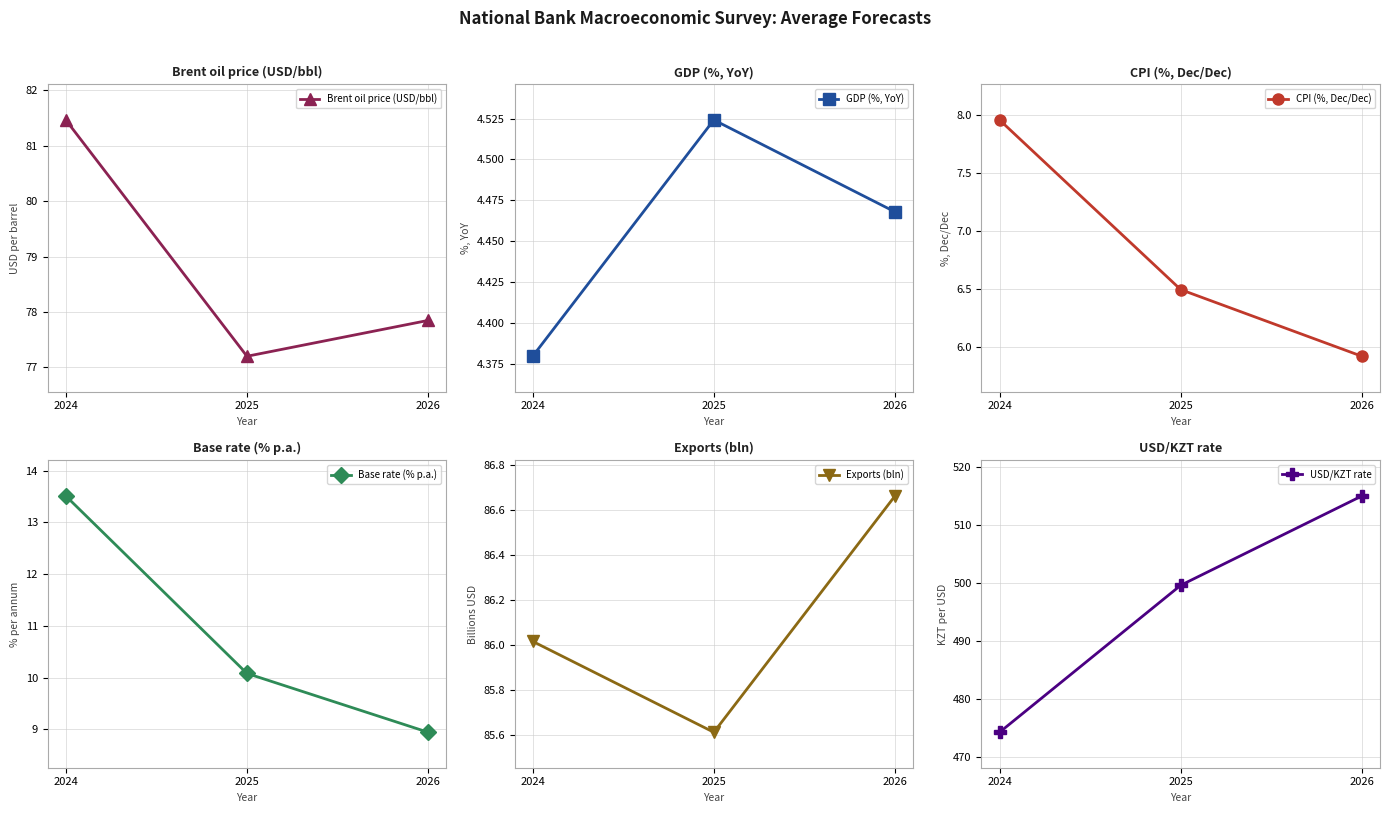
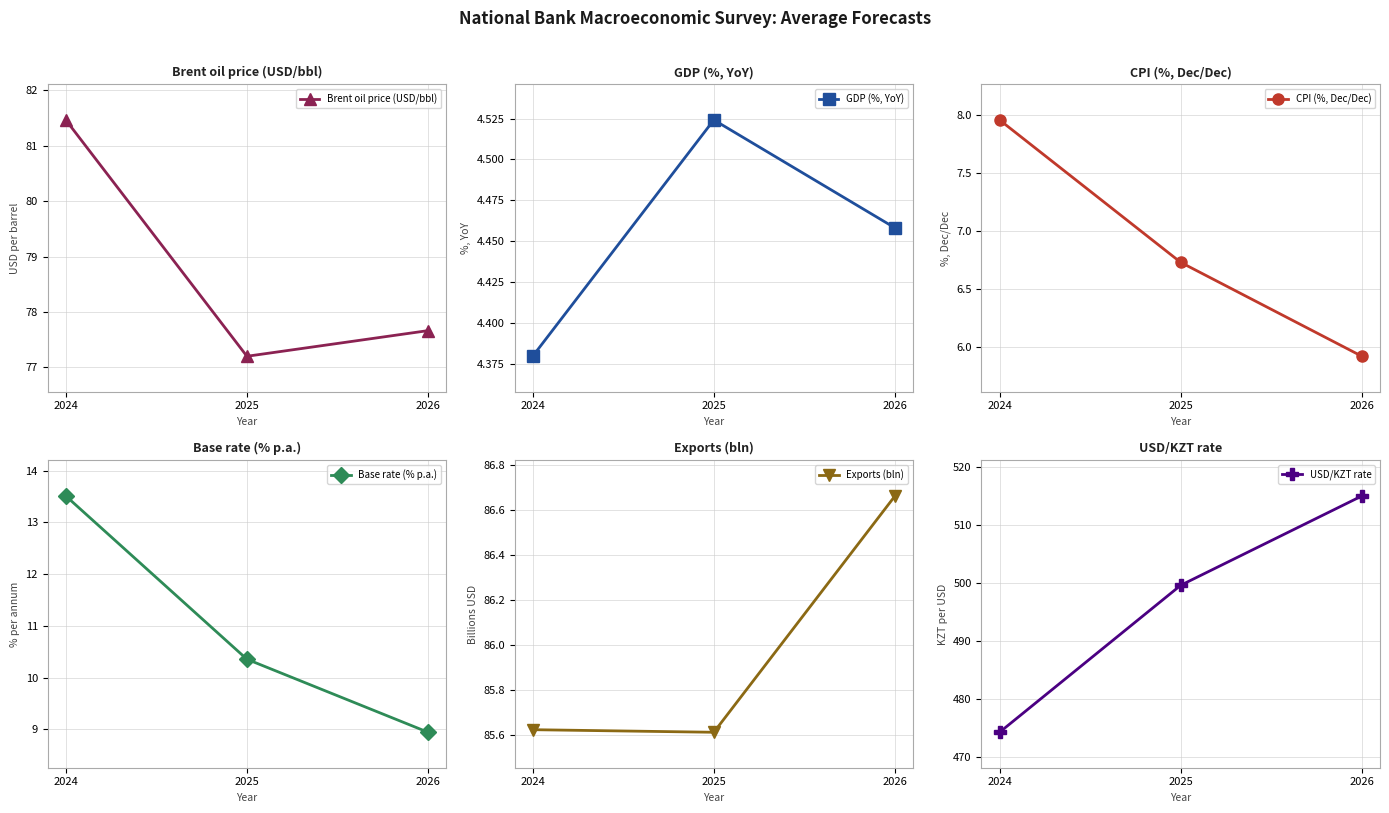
Brent oil price (USD/bbl), 2026: 77.8 -> 77.7
GDP (%, YoY), 2026: 4.468 -> 4.458
CPI (%, Dec/Dec), 2025: 6.50 -> 6.73
Base rate (% p.a.), 2025: 10.1 -> 10.4
Exports (bln), 2024: 86.02 -> 85.63
